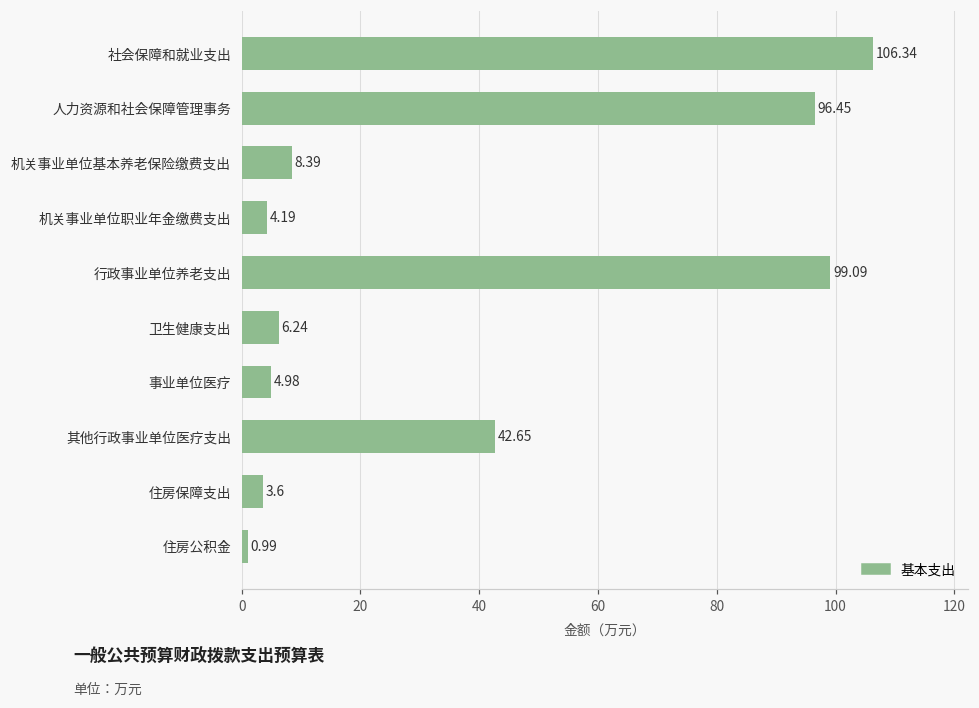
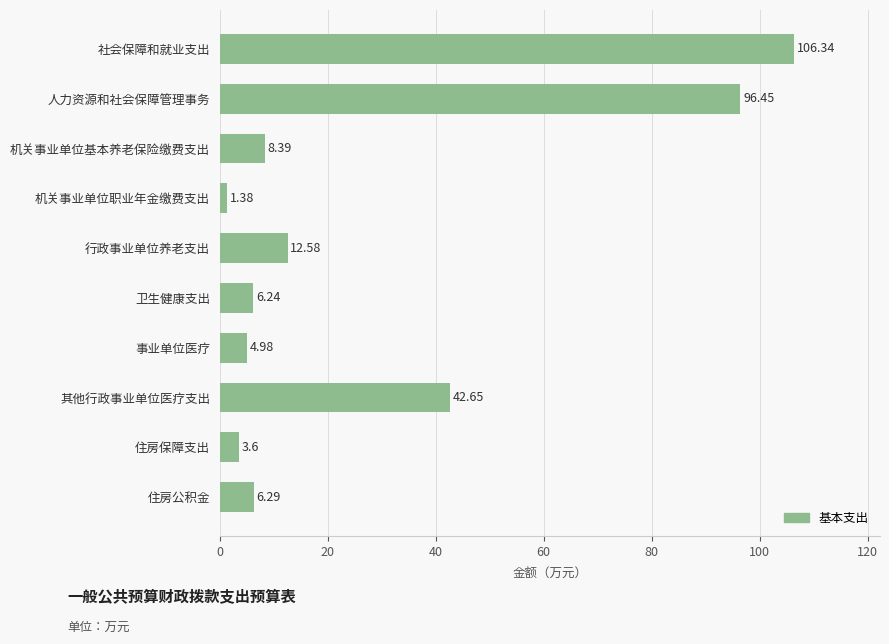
机关事业单位职业年金缴费支出: 4.19 -> 1.38
行政事业单位养老支出: 99.09 -> 12.58
住房公积金: 0.99 -> 6.29
